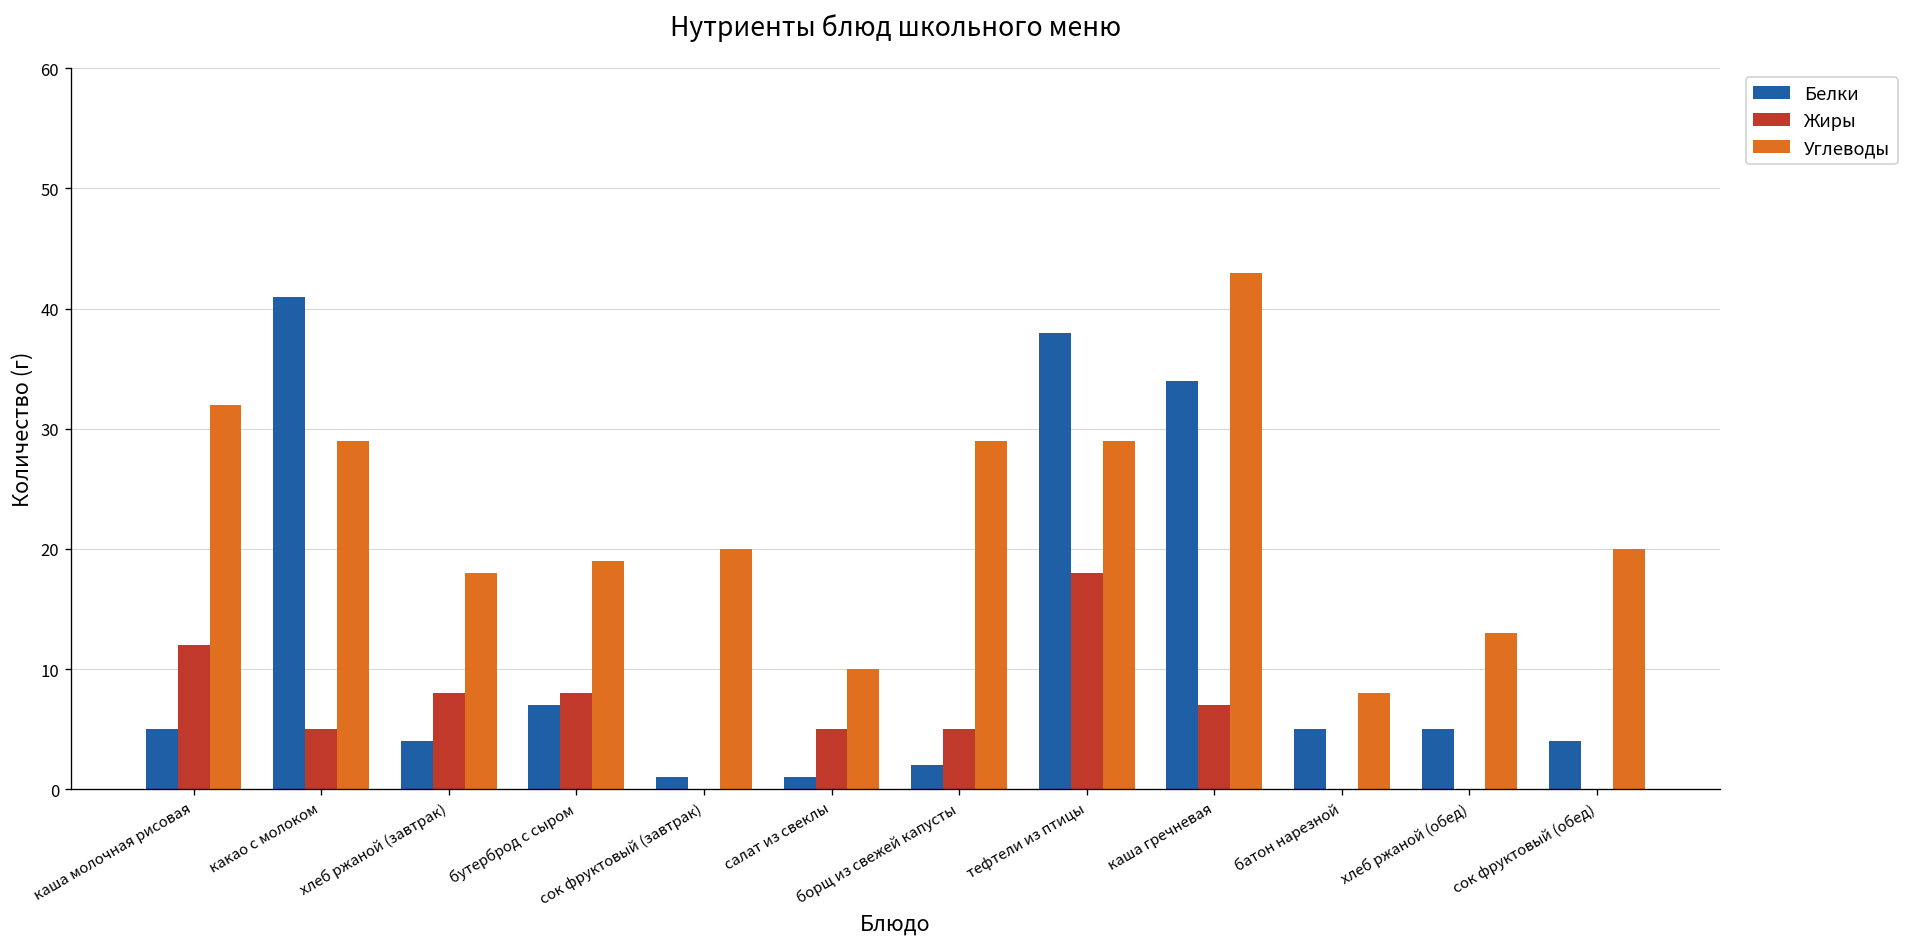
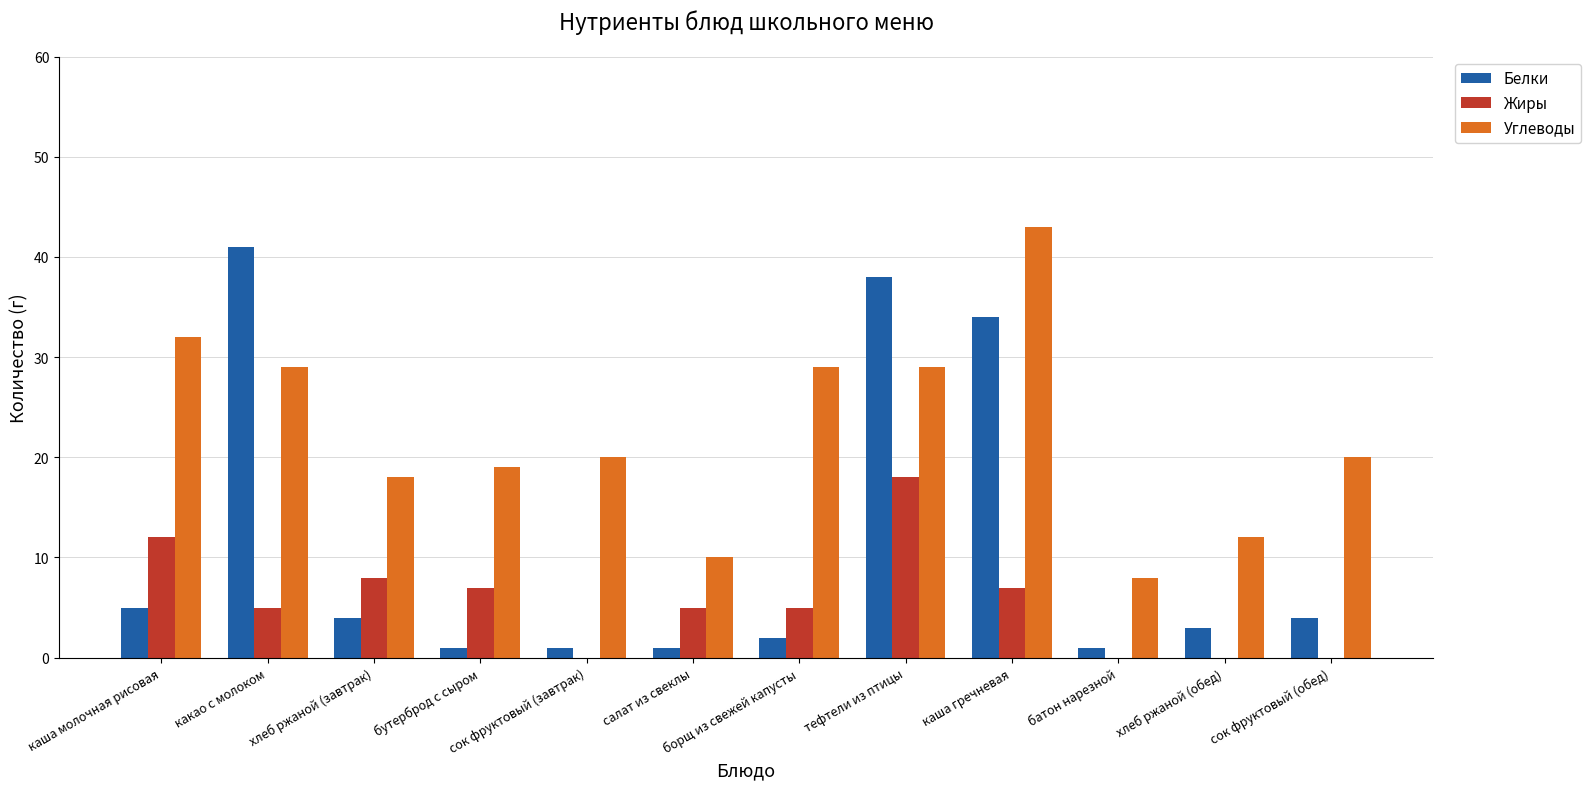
Белки, бутерброд с сыром: 7 -> 1
Жиры, бутерброд с сыром: 8 -> 7
Белки, батон нарезной: 5 -> 1
Белки, хлеб ржаной (обед): 5 -> 3
Углеводы, хлеб ржаной (обед): 13 -> 12
